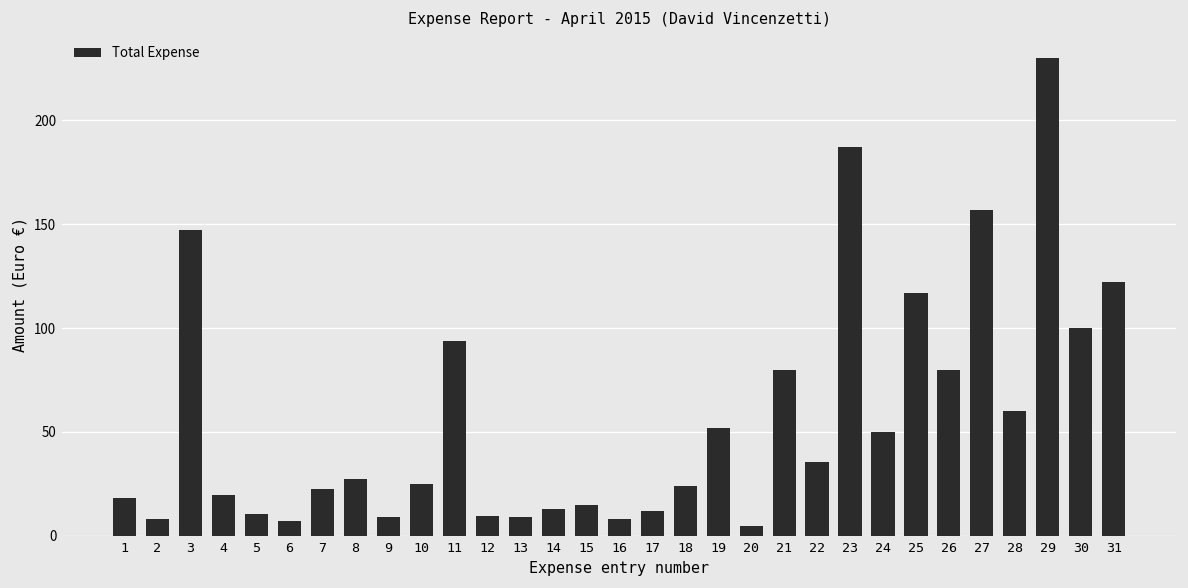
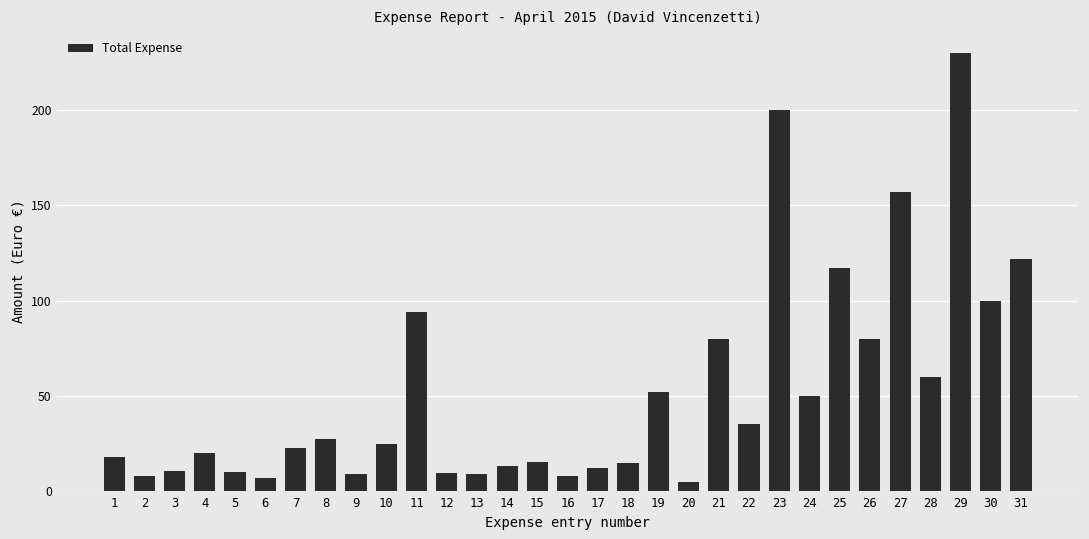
3: 147 -> 11
18: 24 -> 15
23: 187 -> 200
